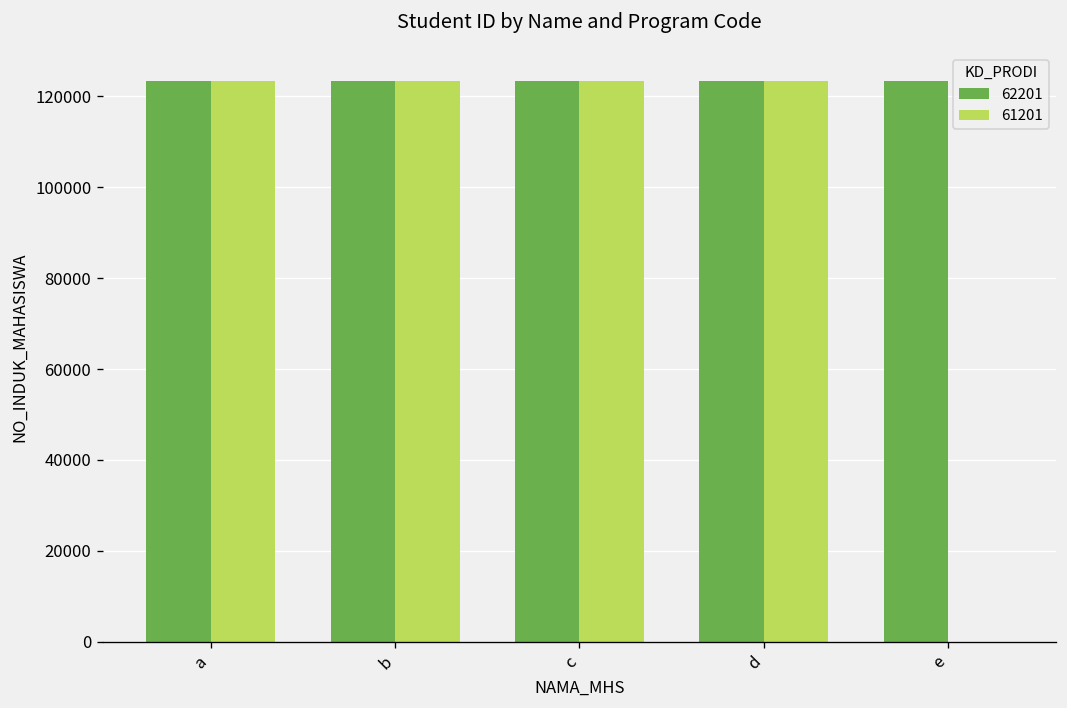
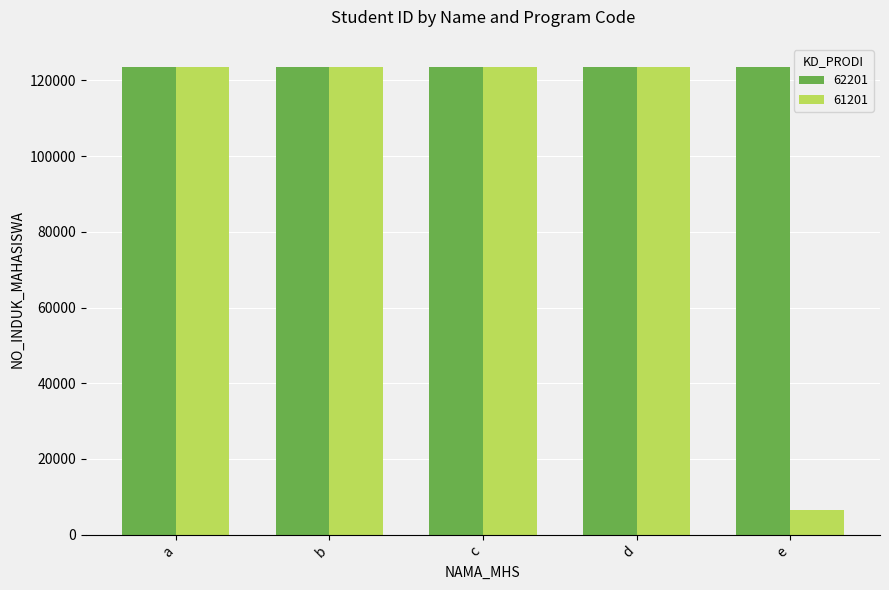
61201, e: 0 -> 7000
